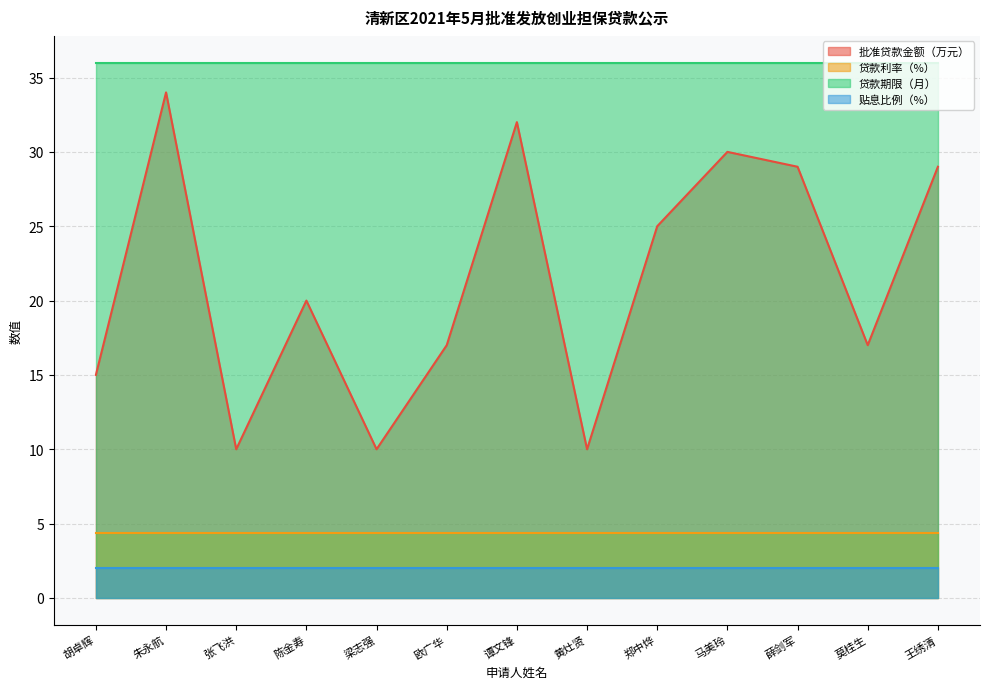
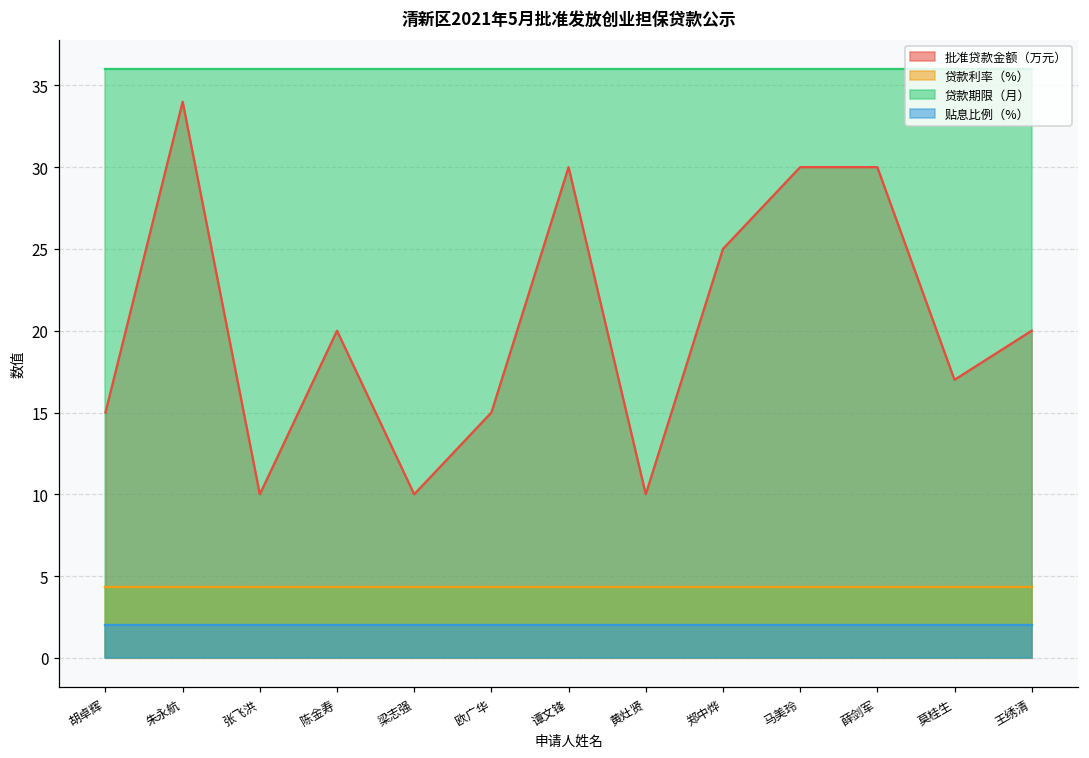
批准贷款金额（万元）, 欧广华: 17 -> 15
批准贷款金额（万元）, 谭文锋: 32 -> 30
批准贷款金额（万元）, 薛剑军: 29 -> 30
批准贷款金额（万元）, 王绣清: 29 -> 20
